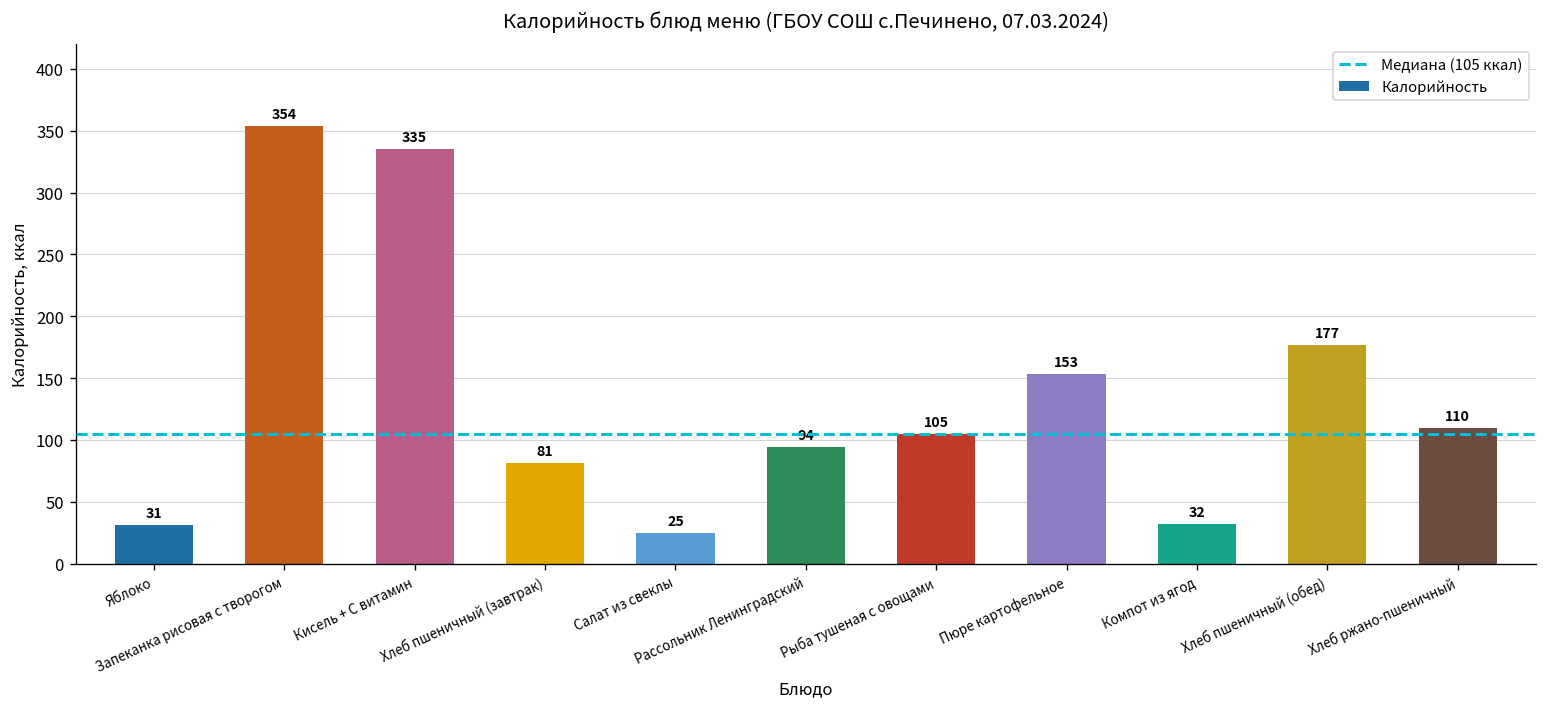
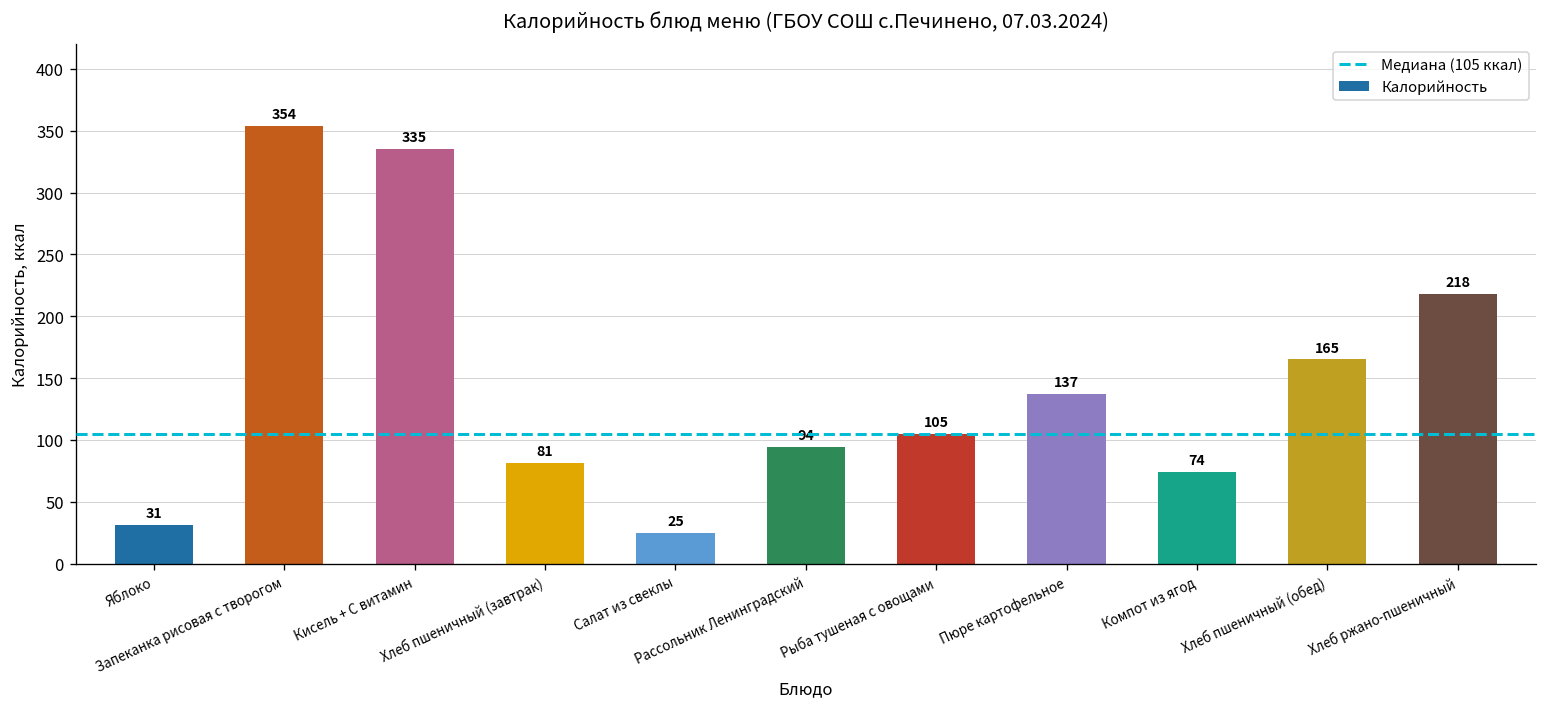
Пюре картофельное: 153 -> 137
Компот из ягод: 32 -> 74
Хлеб пшеничный (обед): 177 -> 165
Хлеб ржано-пшеничный: 110 -> 218
